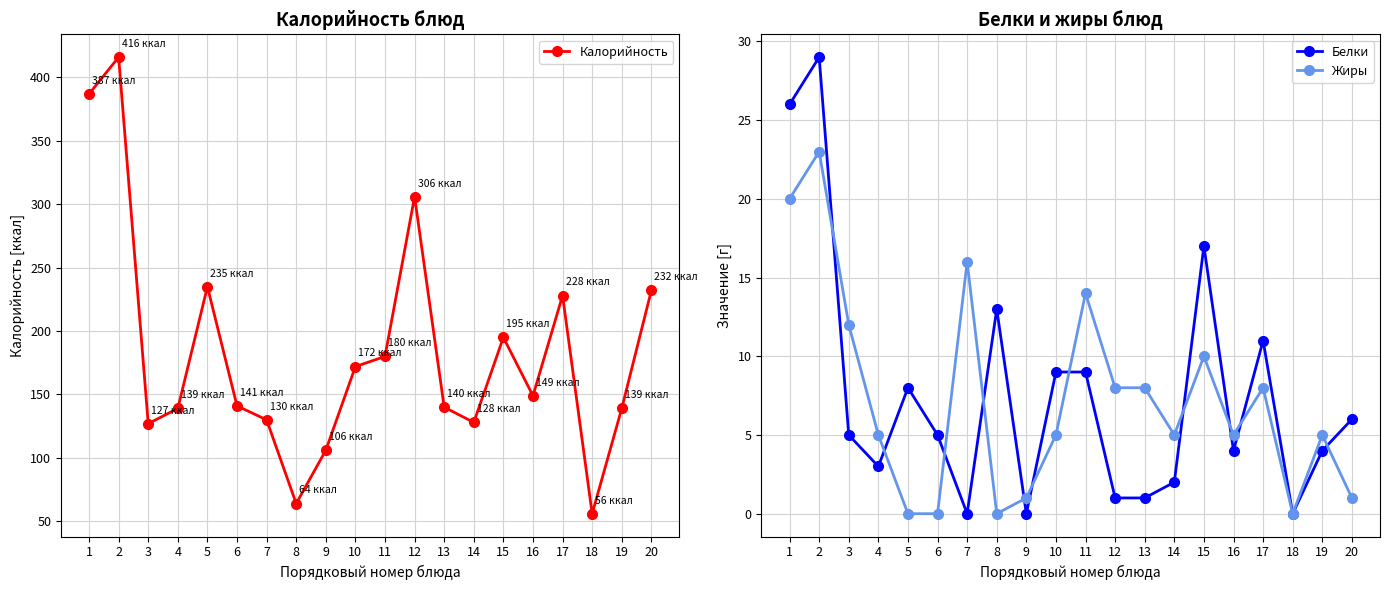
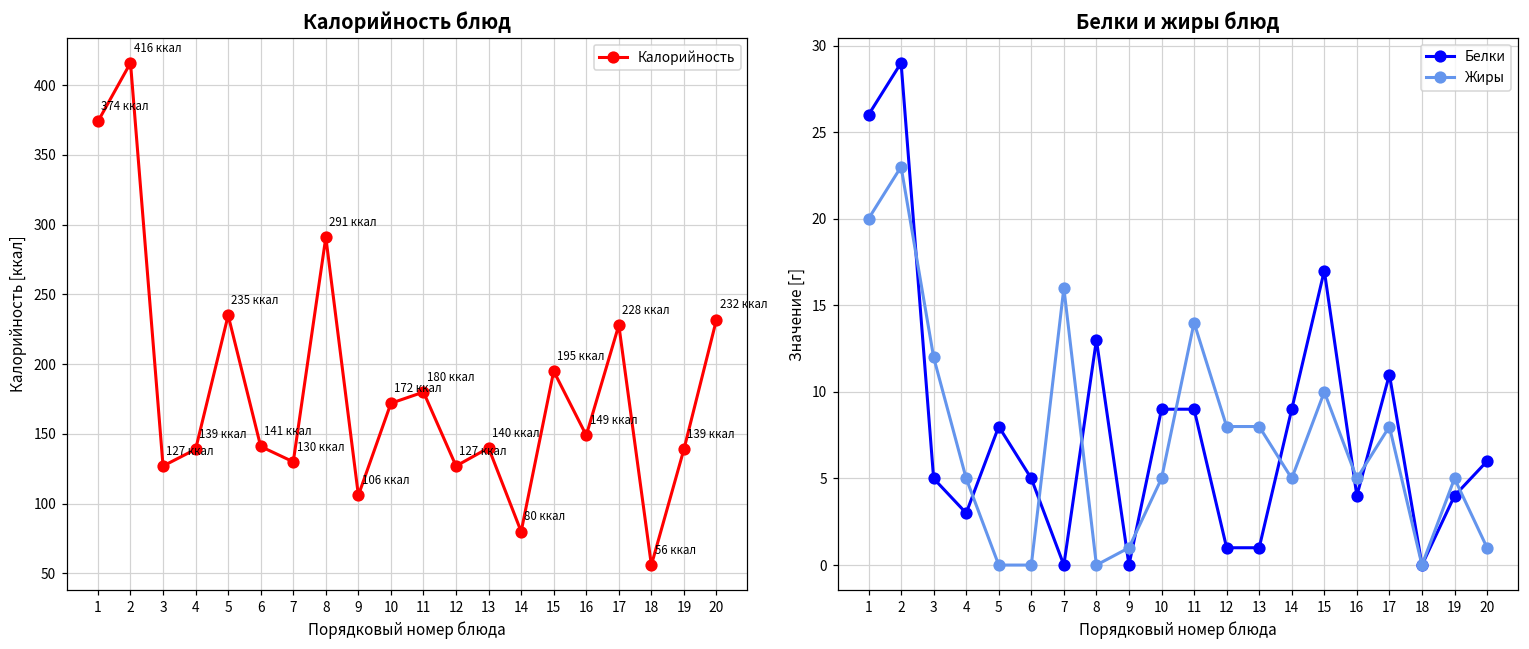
Калорийность блюд, 1: 387 -> 374
Калорийность блюд, 8: 64 -> 291
Калорийность блюд, 12: 306 -> 127
Калорийность блюд, 14: 128 -> 80
Белки и жиры блюд, Белки, 14: 2 -> 9
